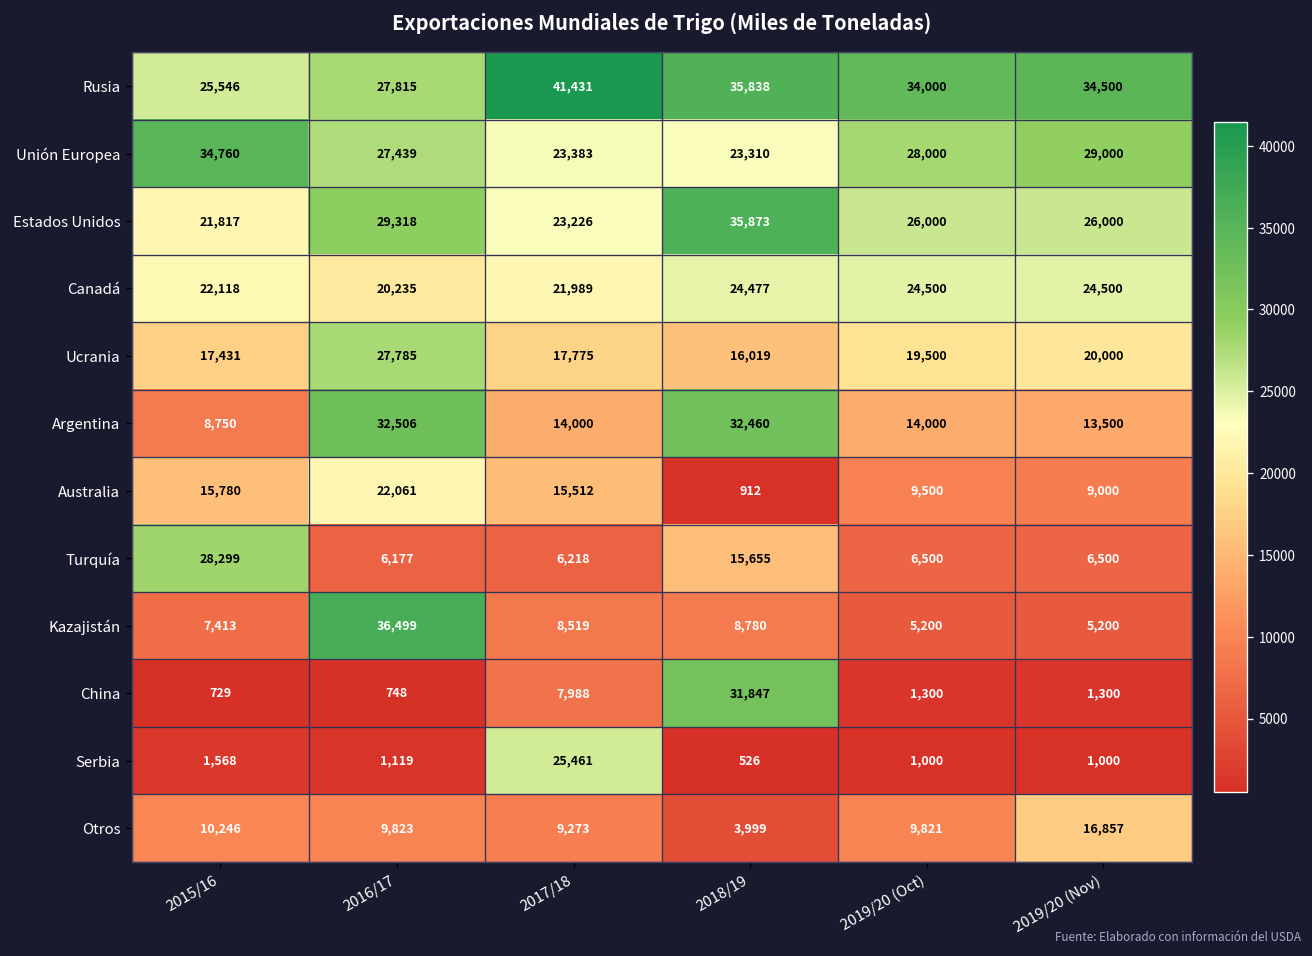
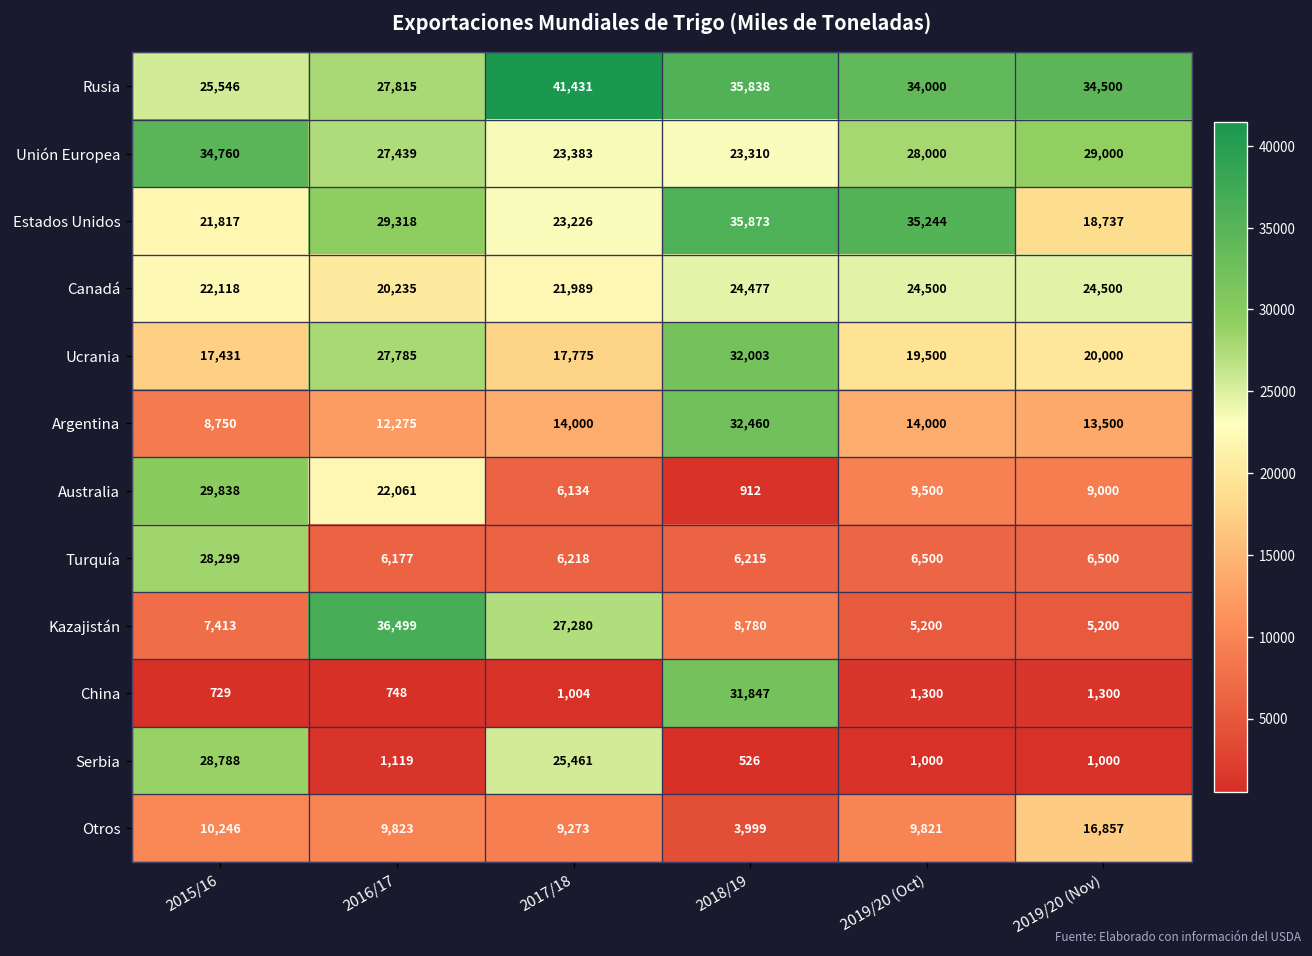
Estados Unidos, 2019/20 (Oct): 26,000 -> 35,244
Estados Unidos, 2019/20 (Nov): 26,000 -> 18,737
Ucrania, 2018/19: 16,019 -> 32,003
Argentina, 2016/17: 32,506 -> 12,275
Australia, 2015/16: 15,780 -> 29,838
Australia, 2017/18: 15,512 -> 6,134
Turquía, 2018/19: 15,655 -> 6,215
Kazajistán, 2017/18: 8,519 -> 27,280
China, 2017/18: 7,988 -> 1,004
Serbia, 2015/16: 1,568 -> 28,788
